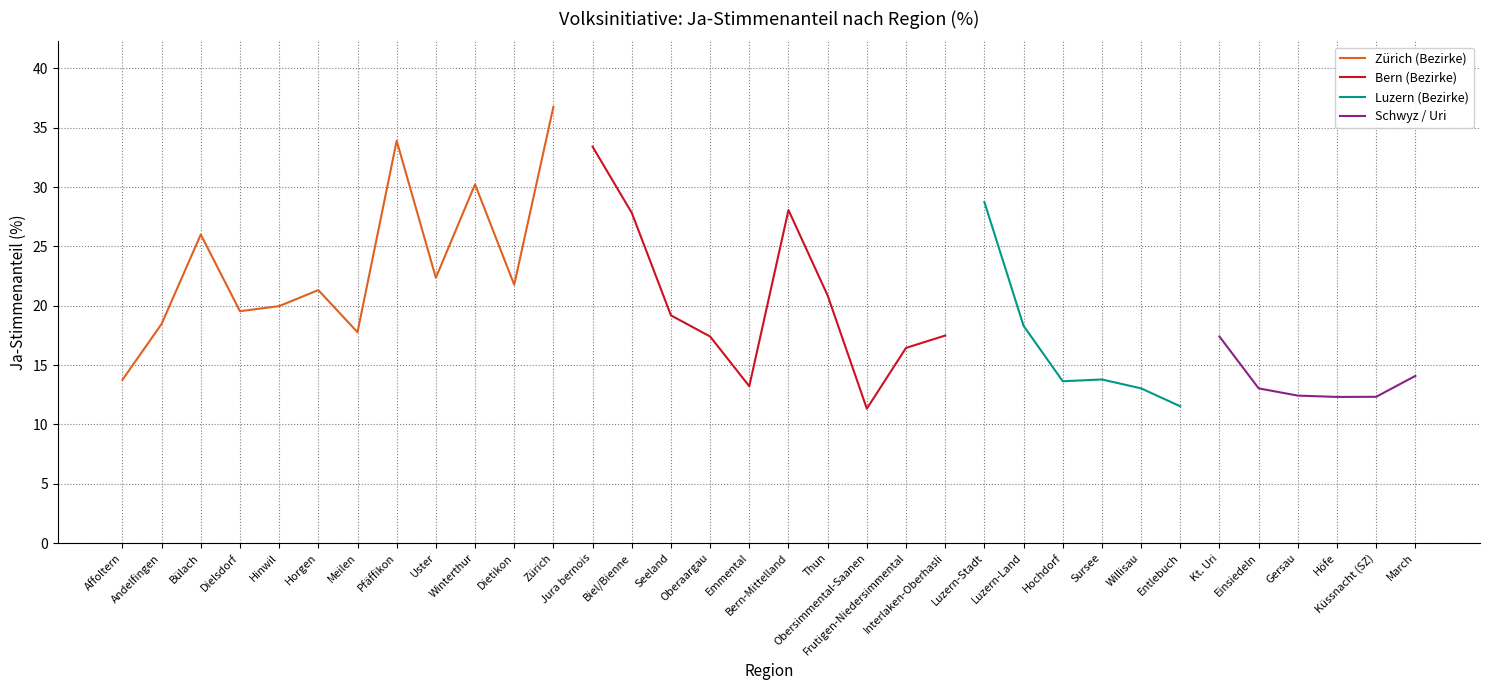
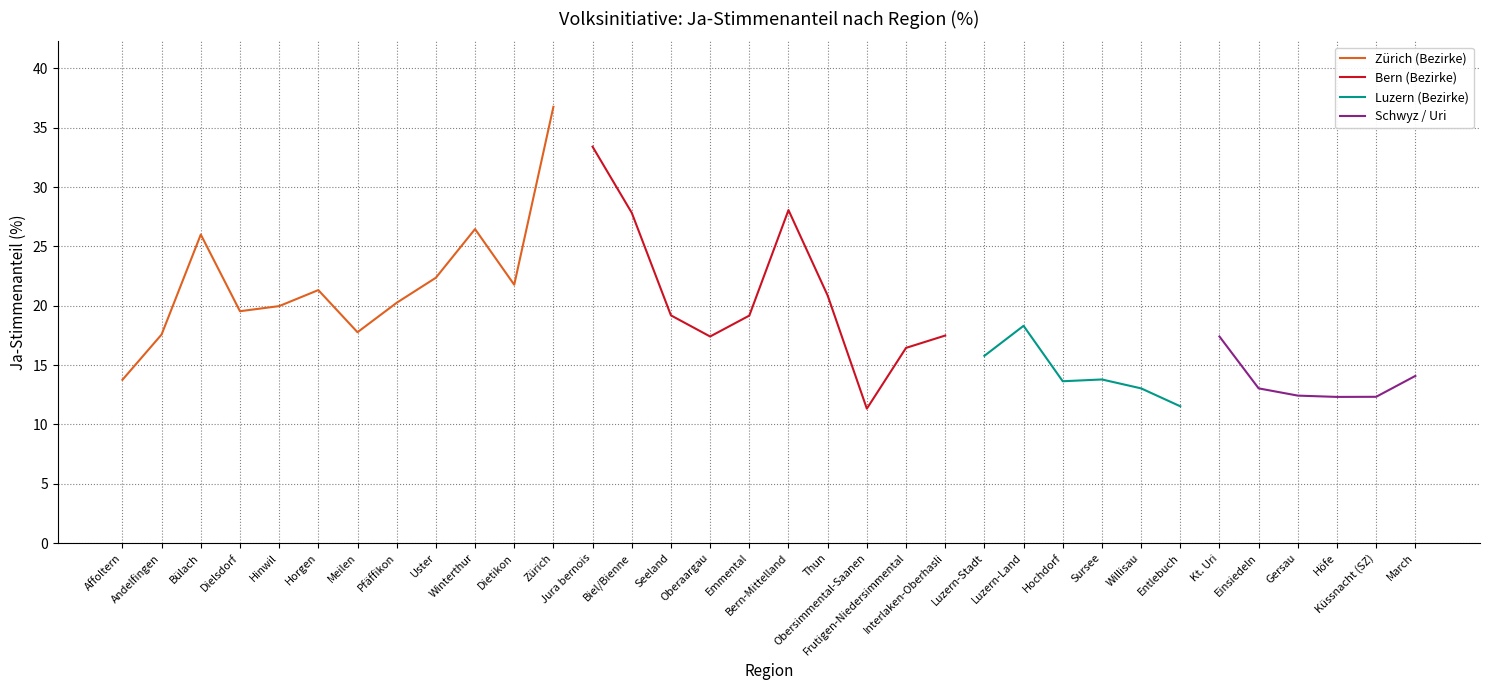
Zürich (Bezirke), Andelfingen: 18.5 -> 17.6
Zürich (Bezirke), Pfäffikon: 33.9 -> 20.3
Zürich (Bezirke), Winterthur: 30.2 -> 26.5
Bern (Bezirke), Emmental: 13.2 -> 19.2
Luzern (Bezirke), Luzern-Stadt: 28.7 -> 15.8
